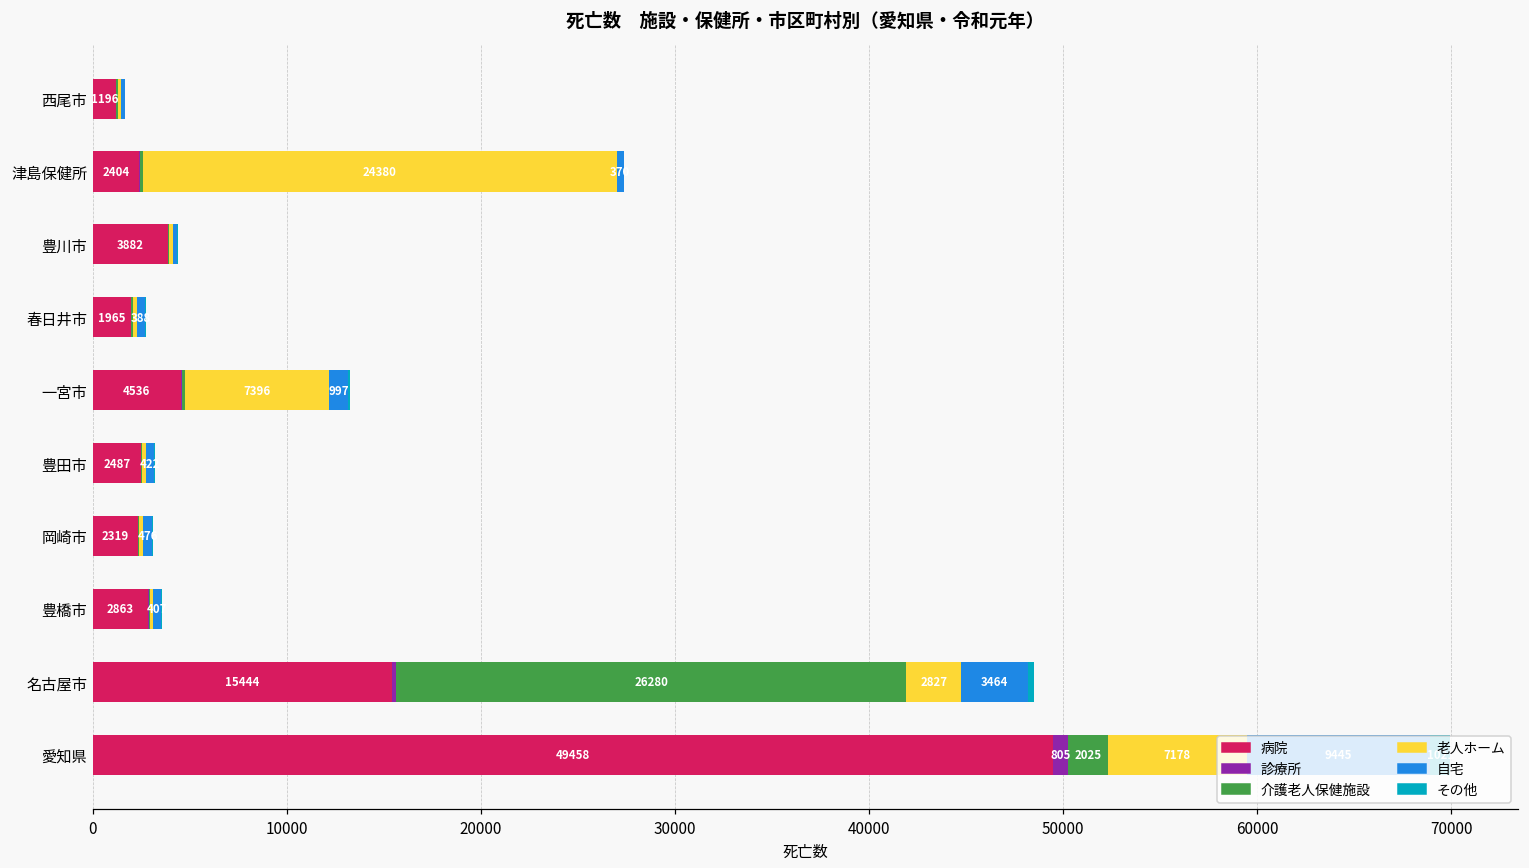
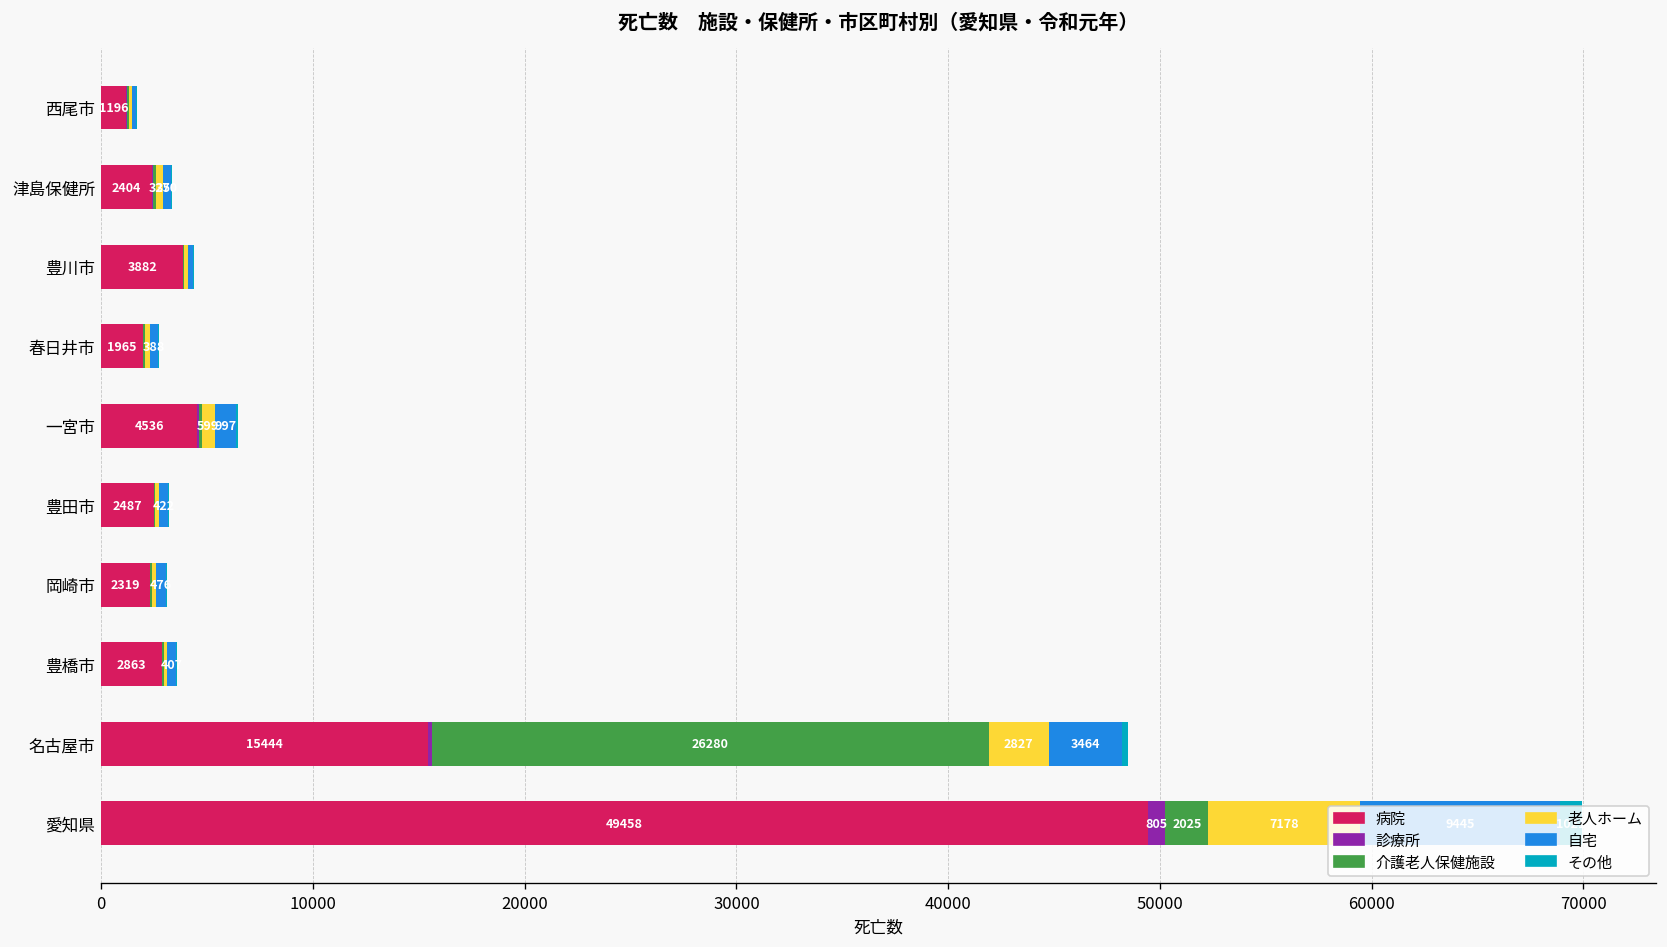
老人ホーム, 津島保健所: 24380 -> 325
老人ホーム, 一宮市: 7396 -> 599
